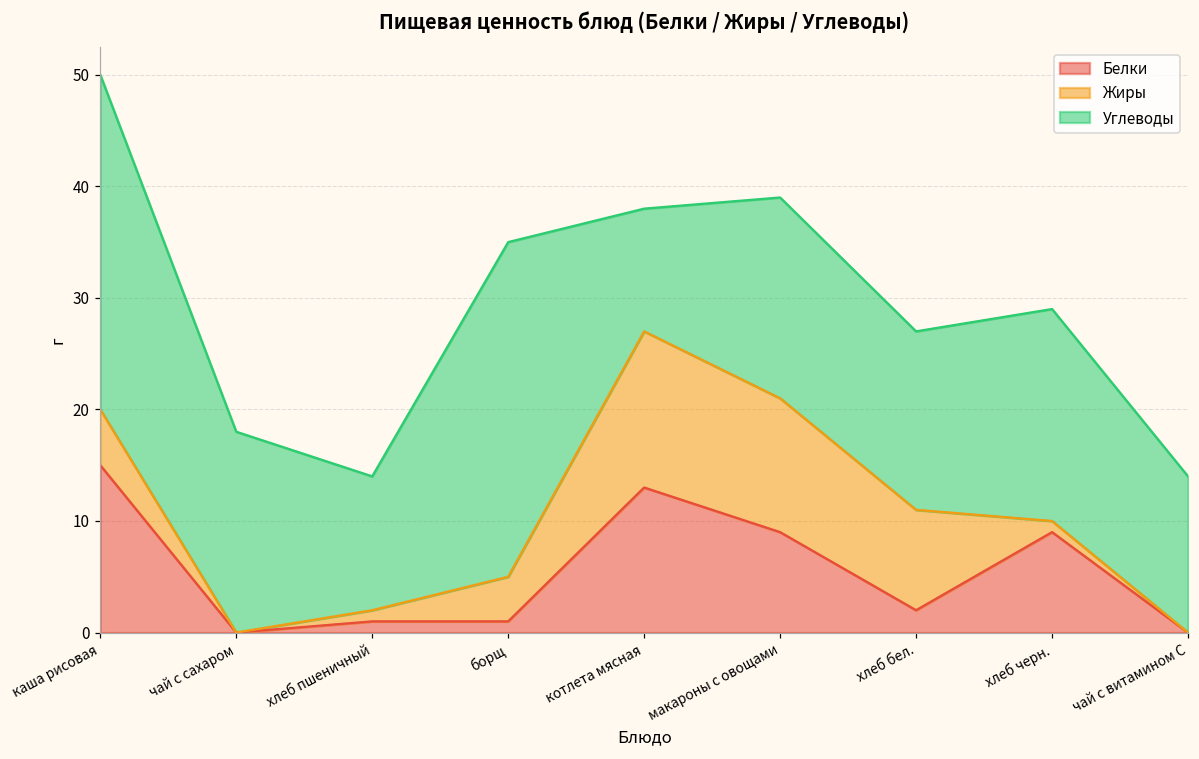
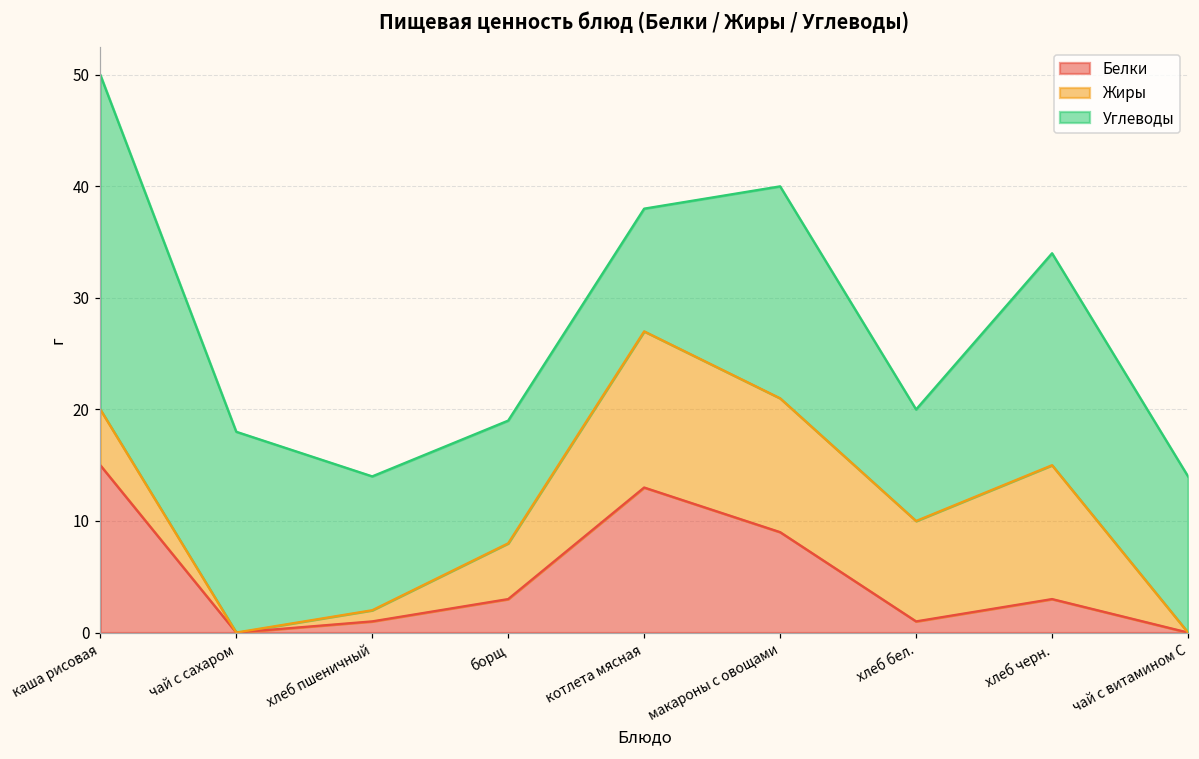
Белки, борщ: 1 -> 3
Жиры, борщ: 4 -> 5
Углеводы, борщ: 30 -> 11
Углеводы, макароны с овощами: 18 -> 19
Белки, хлеб бел.: 2 -> 1
Углеводы, хлеб бел.: 16 -> 10
Белки, хлеб черн.: 9 -> 3
Жиры, хлеб черн.: 1 -> 12
